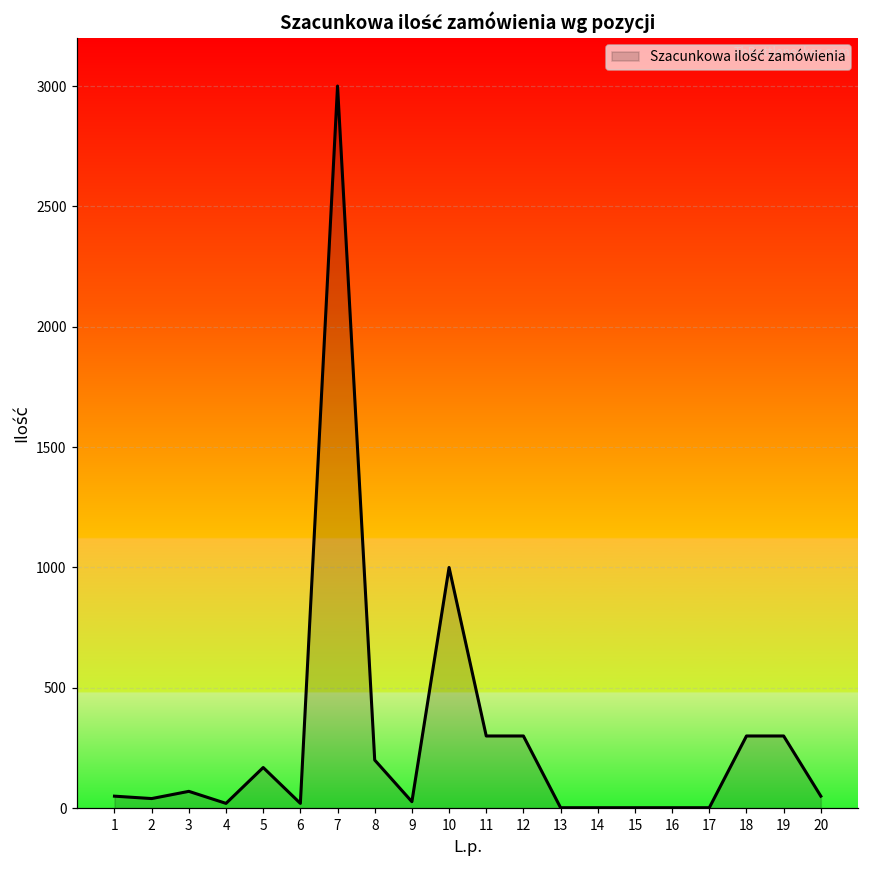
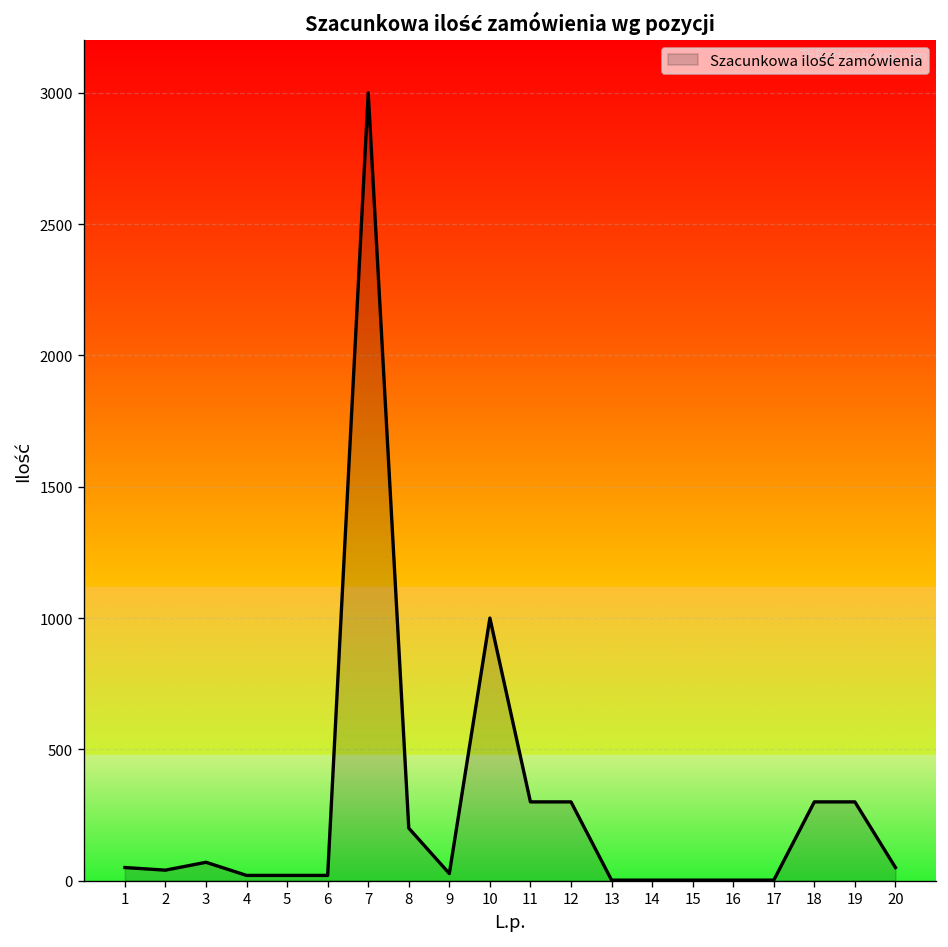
5: 170 -> 20
